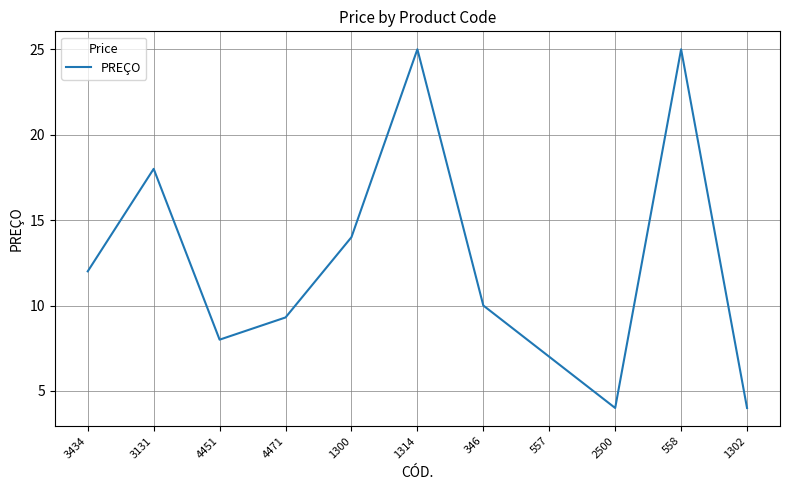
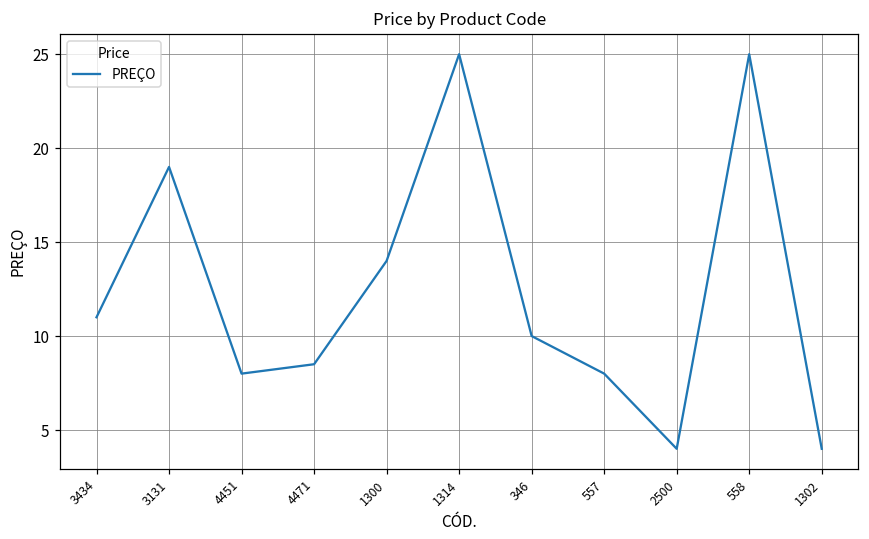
3434: 12 -> 11
3131: 18 -> 19
4471: 9.3 -> 8.5
557: 7 -> 8
